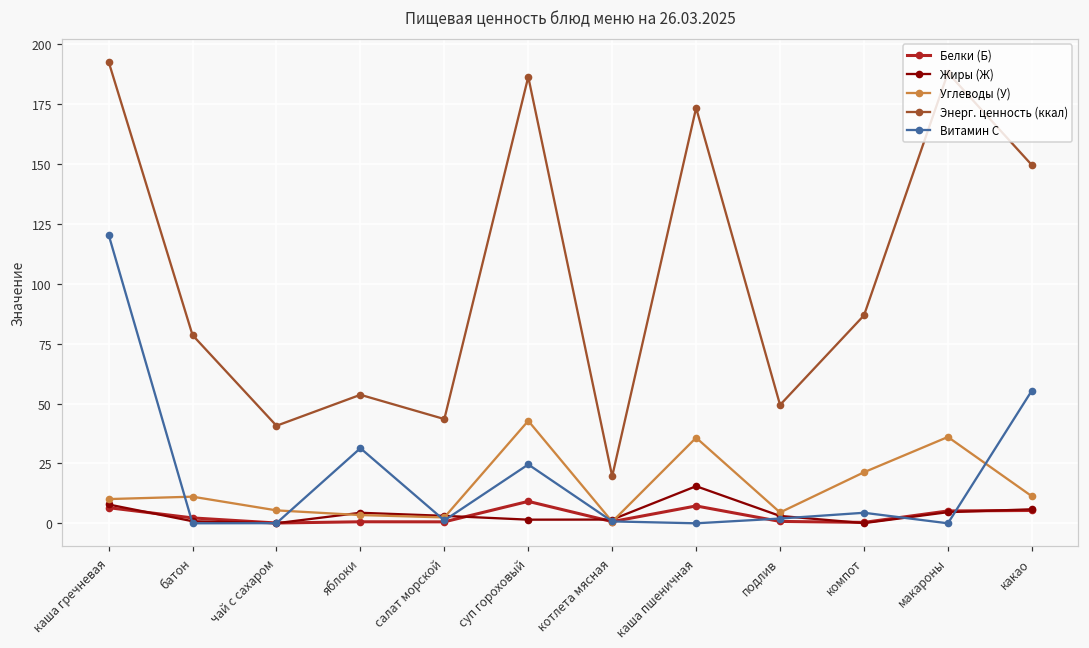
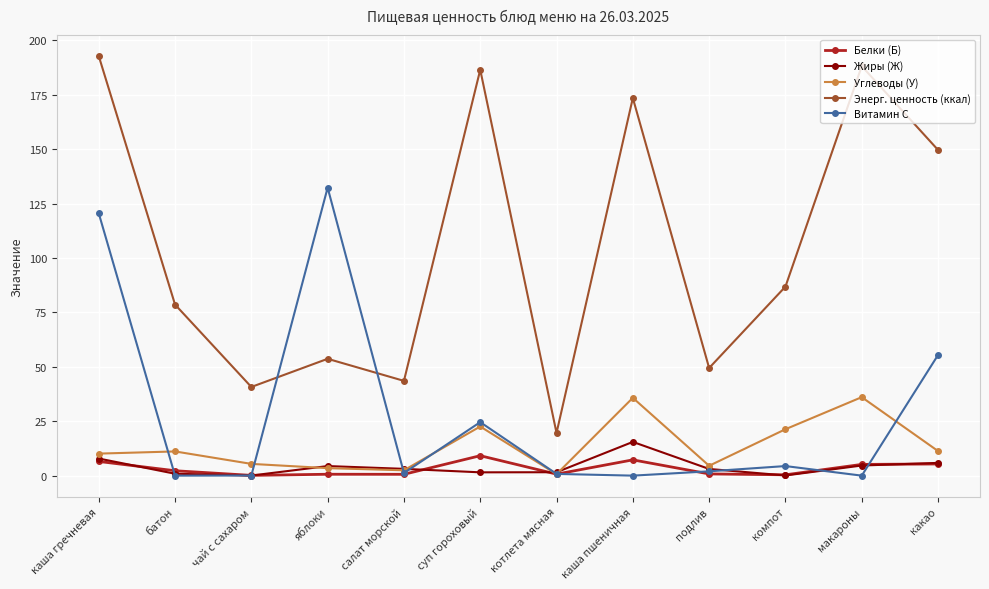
Витамин С, яблоки: 31 -> 132
Углеводы (У), суп гороховый: 43 -> 23
